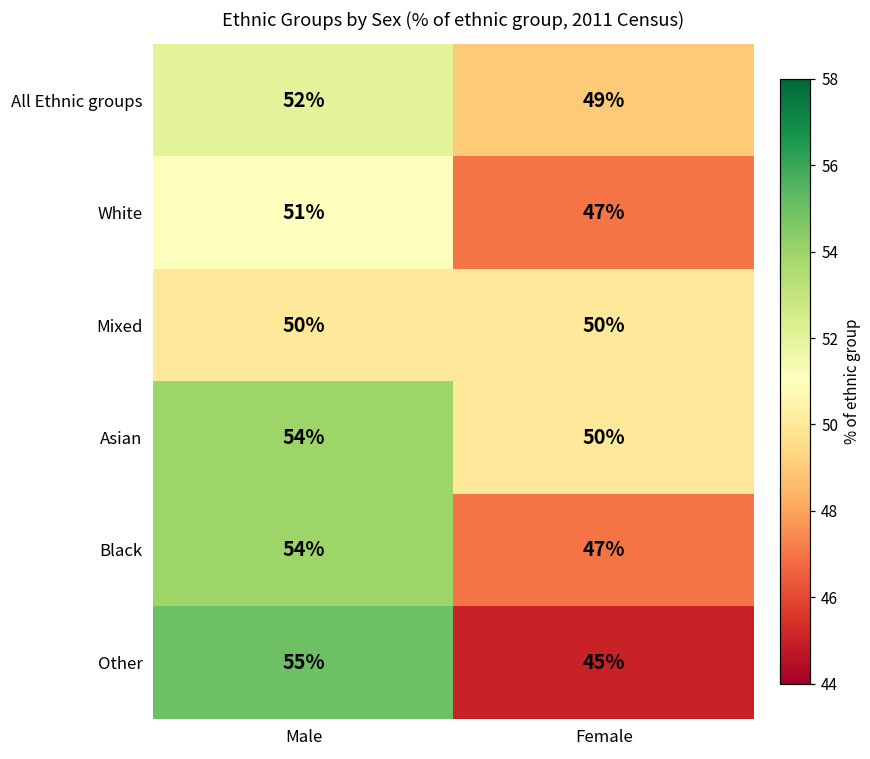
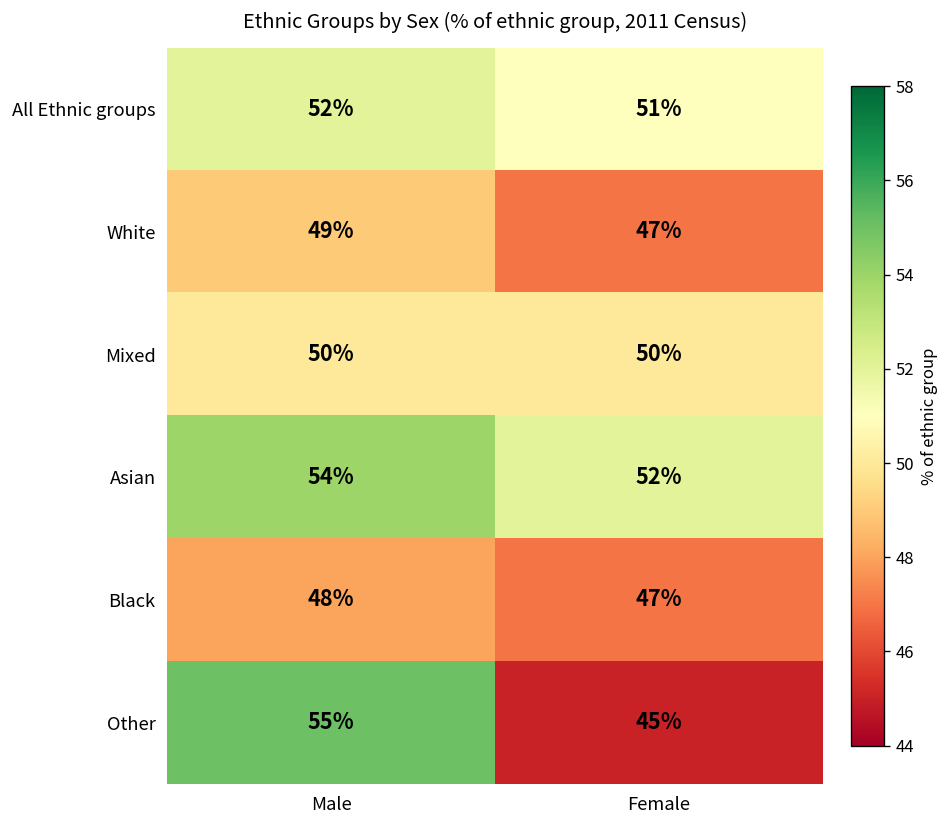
All Ethnic groups, Female: 49% -> 51%
White, Male: 51% -> 49%
Asian, Female: 50% -> 52%
Black, Male: 54% -> 48%
